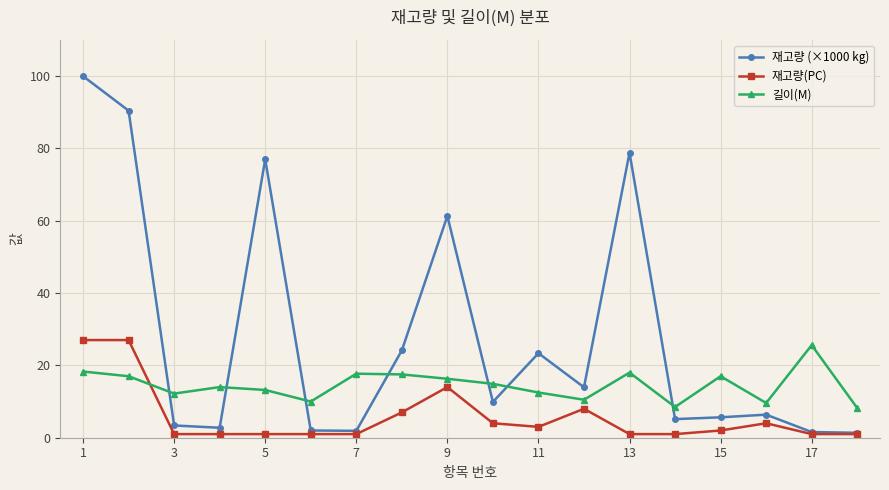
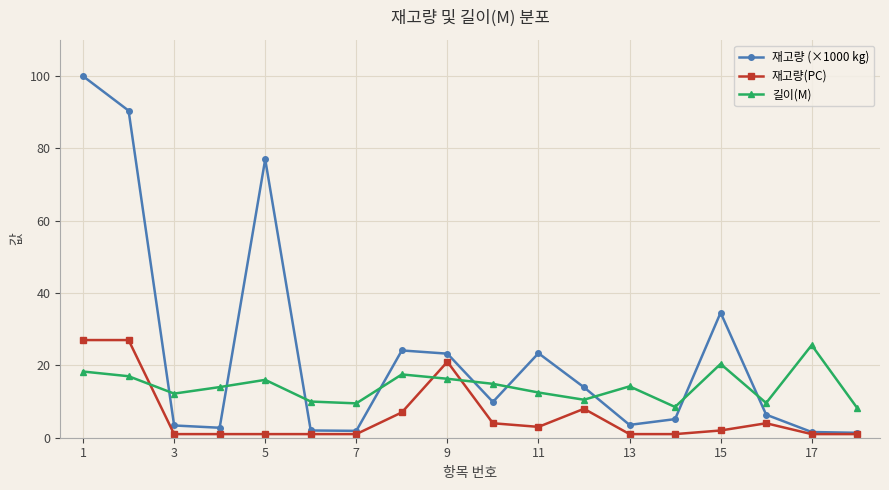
길이(M), 5: 13 -> 16
길이(M), 7: 18 -> 10
재고량 (×1000 kg), 9: 61 -> 23
재고량(PC), 9: 14 -> 21
재고량 (×1000 kg), 13: 79 -> 4
길이(M), 13: 18 -> 14
재고량 (×1000 kg), 15: 6 -> 35
길이(M), 15: 17 -> 20
